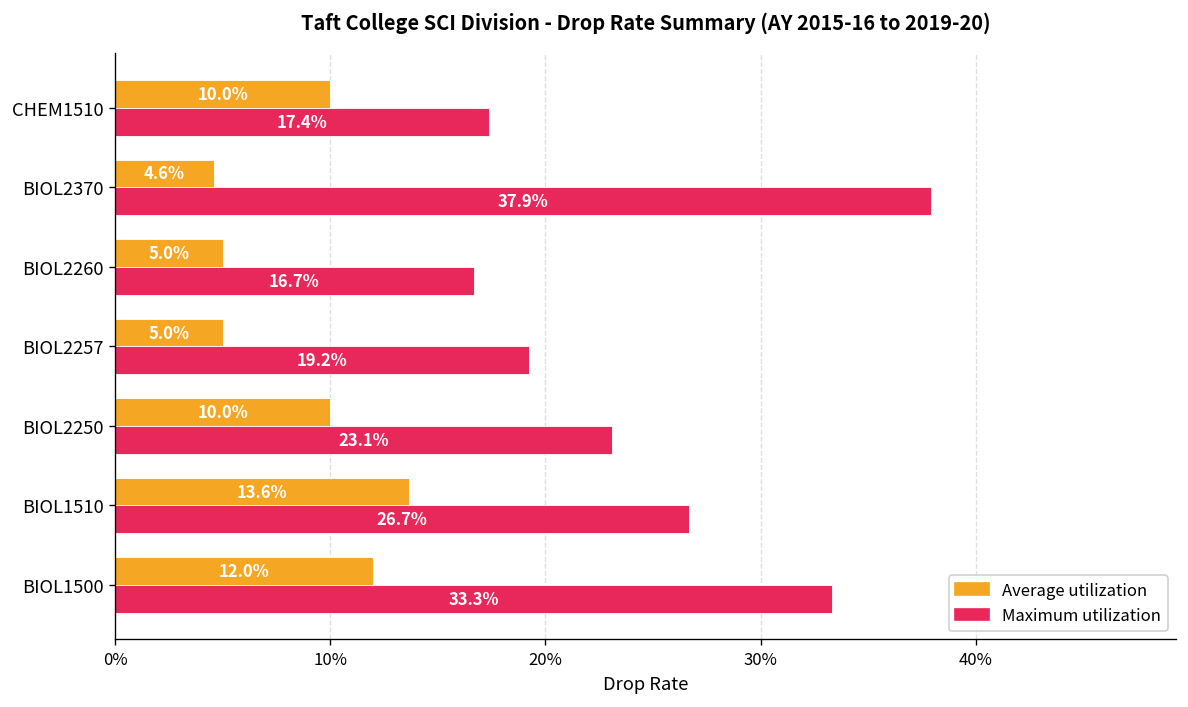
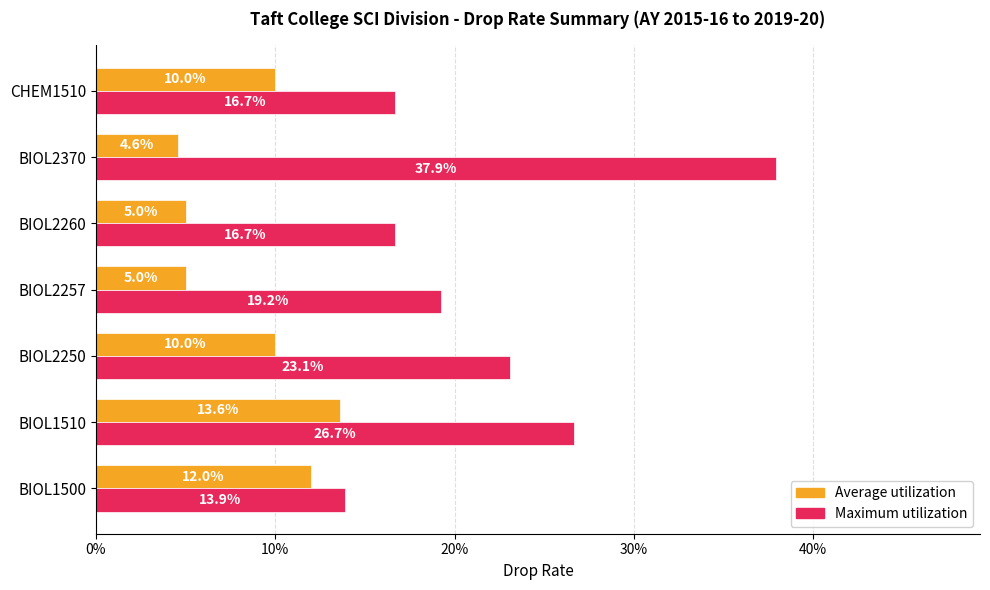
Maximum utilization, CHEM1510: 17.4% -> 16.7%
Maximum utilization, BIOL1500: 33.3% -> 13.9%
